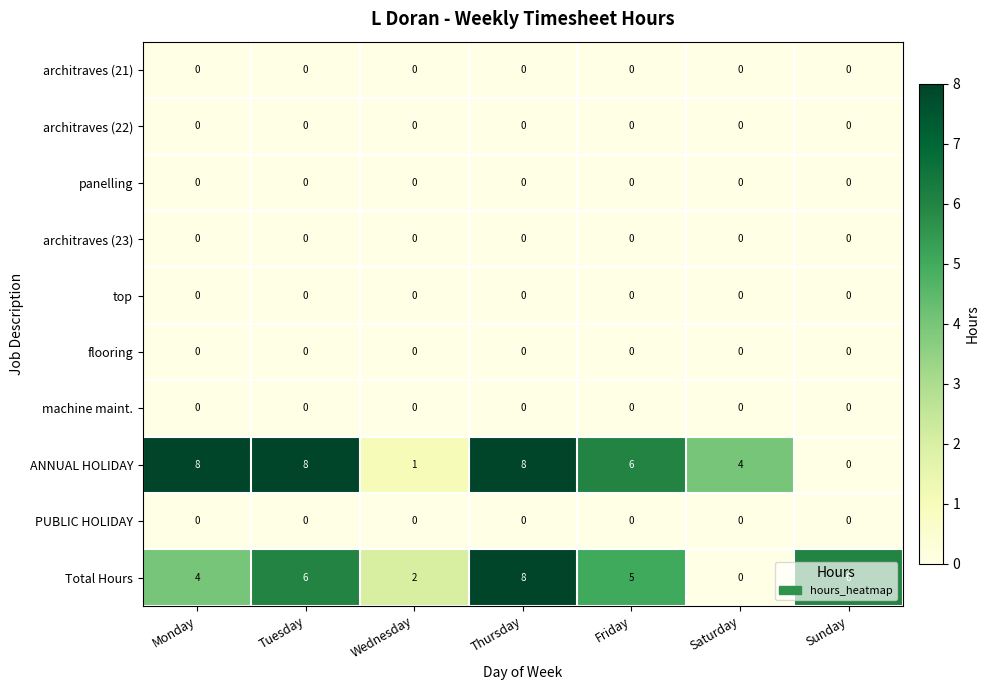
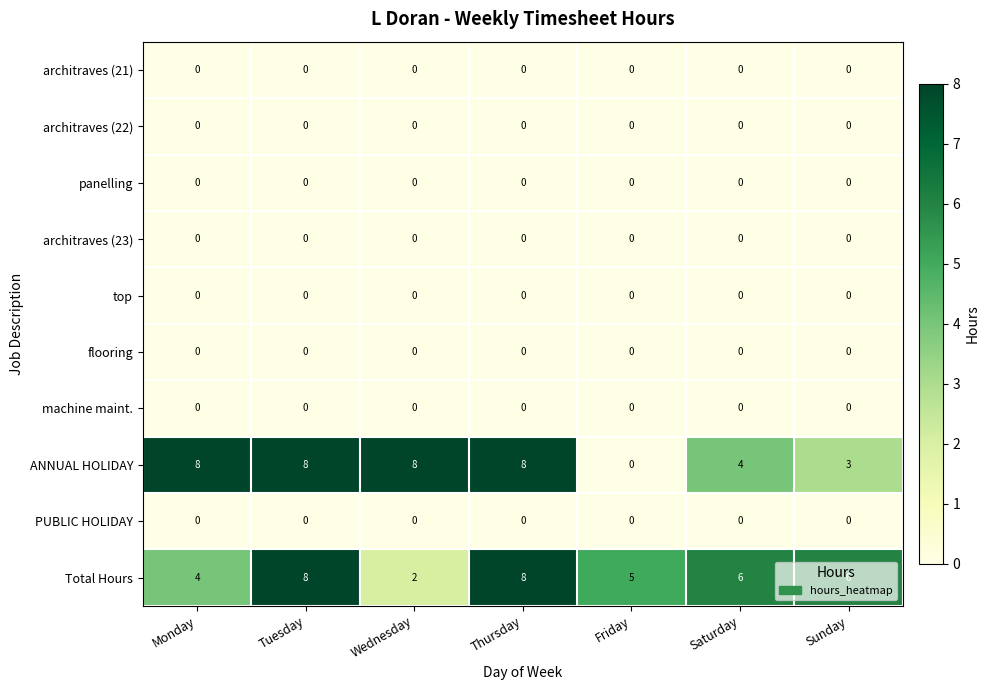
ANNUAL HOLIDAY, Wednesday: 1 -> 8
ANNUAL HOLIDAY, Friday: 6 -> 0
ANNUAL HOLIDAY, Sunday: 0 -> 3
Total Hours, Tuesday: 6 -> 8
Total Hours, Saturday: 0 -> 6
